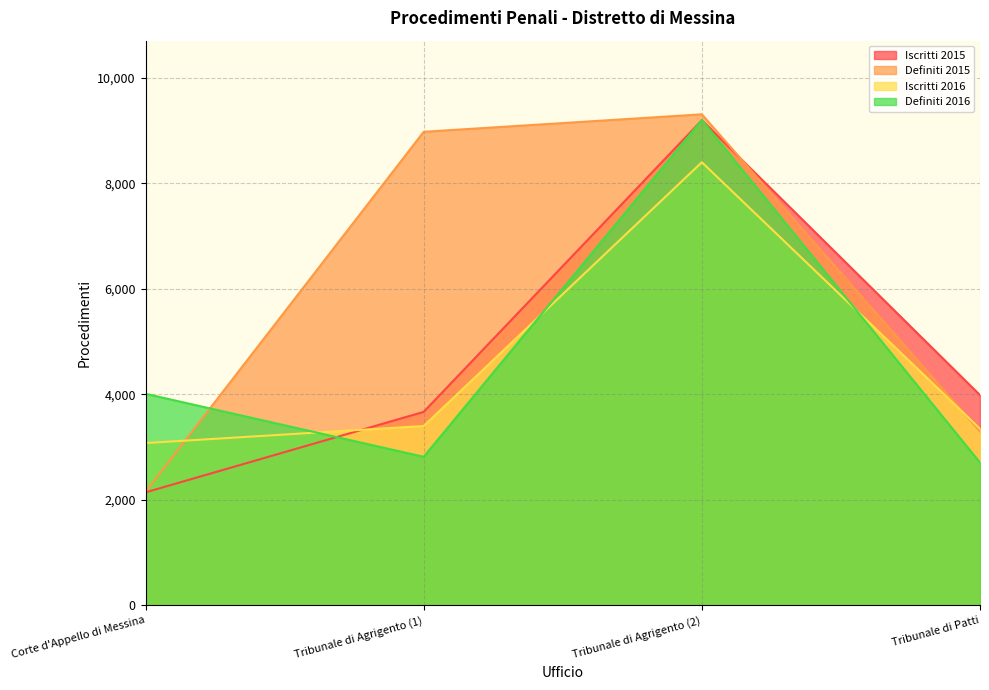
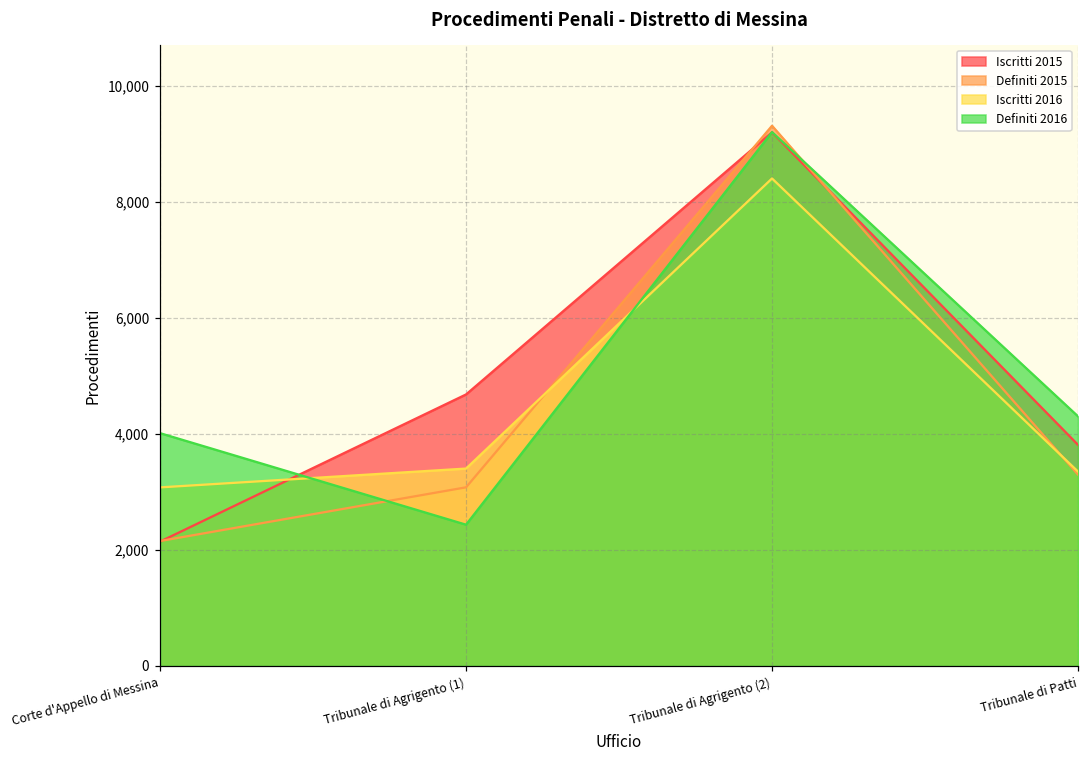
Iscritti 2015, Tribunale di Agrigento (1): 3,700 -> 4,700
Definiti 2015, Tribunale di Agrigento (1): 9,000 -> 3,100
Definiti 2016, Tribunale di Agrigento (1): 2,800 -> 2,400
Iscritti 2015, Tribunale di Patti: 4,000 -> 3,800
Definiti 2016, Tribunale di Patti: 2,700 -> 4,300
